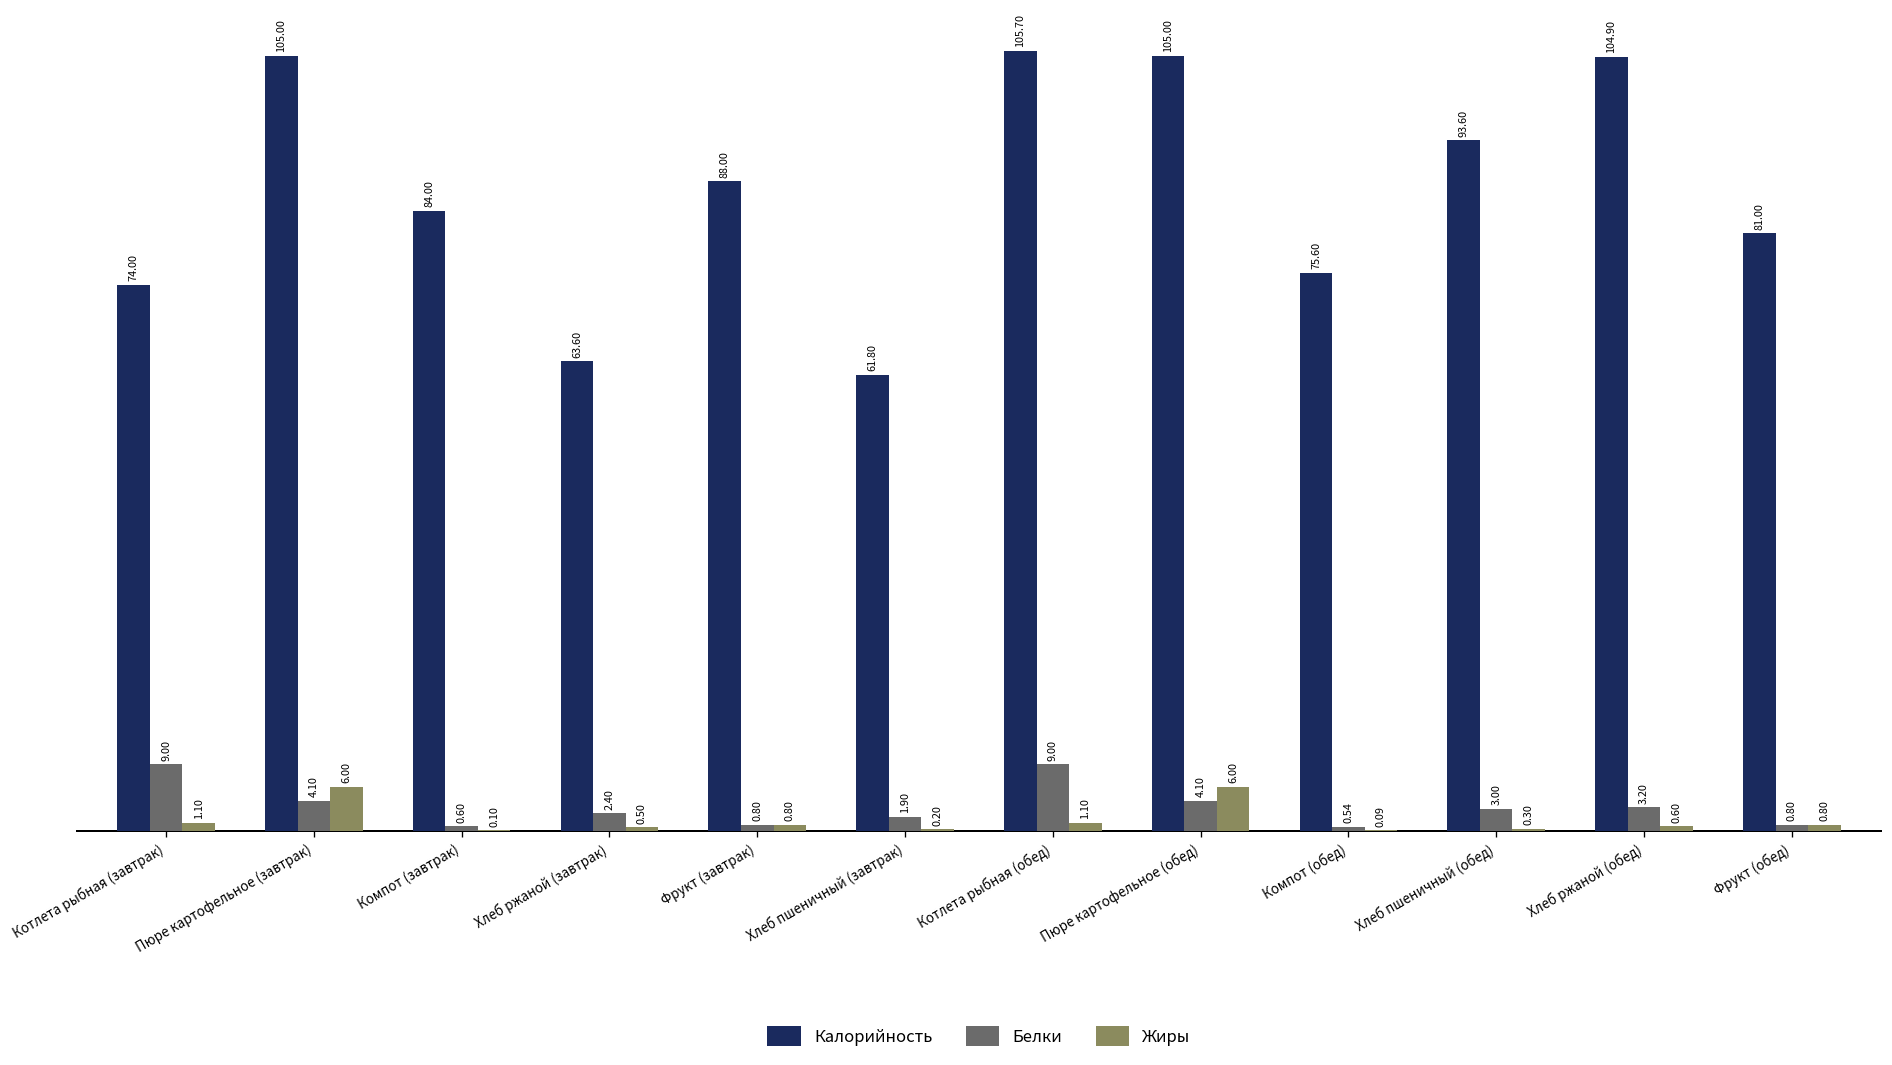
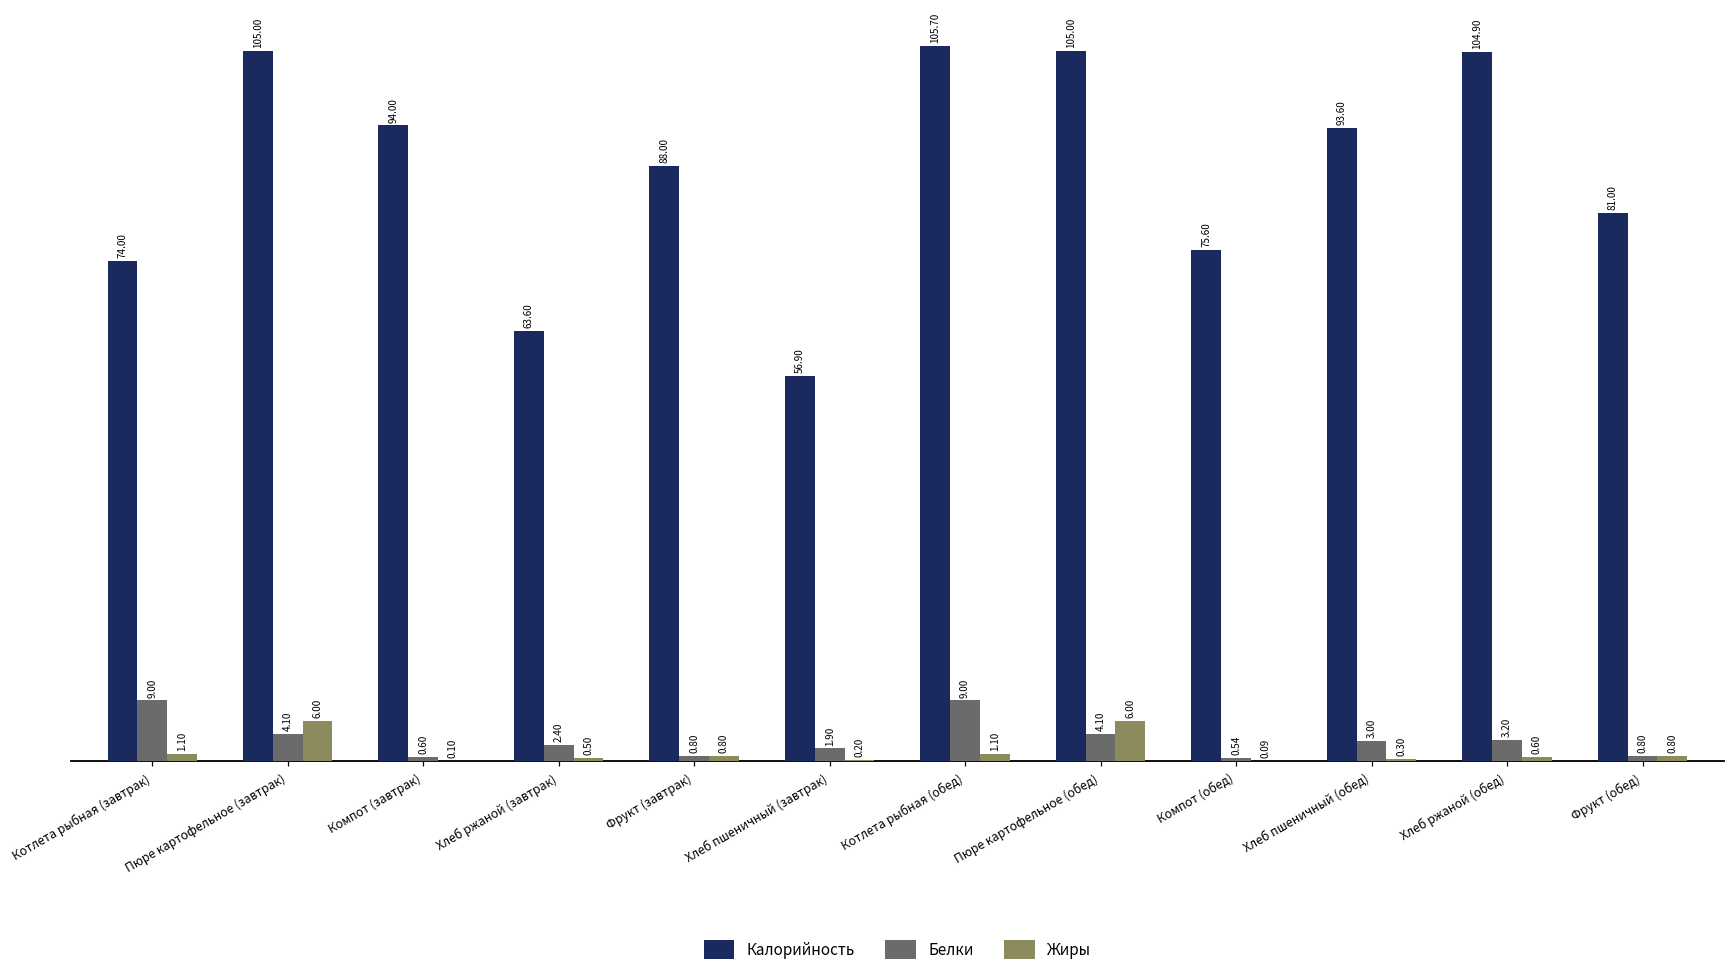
Калорийность, Компот (завтрак): 84.00 -> 94.00
Калорийность, Хлеб пшеничный (завтрак): 61.80 -> 56.90
